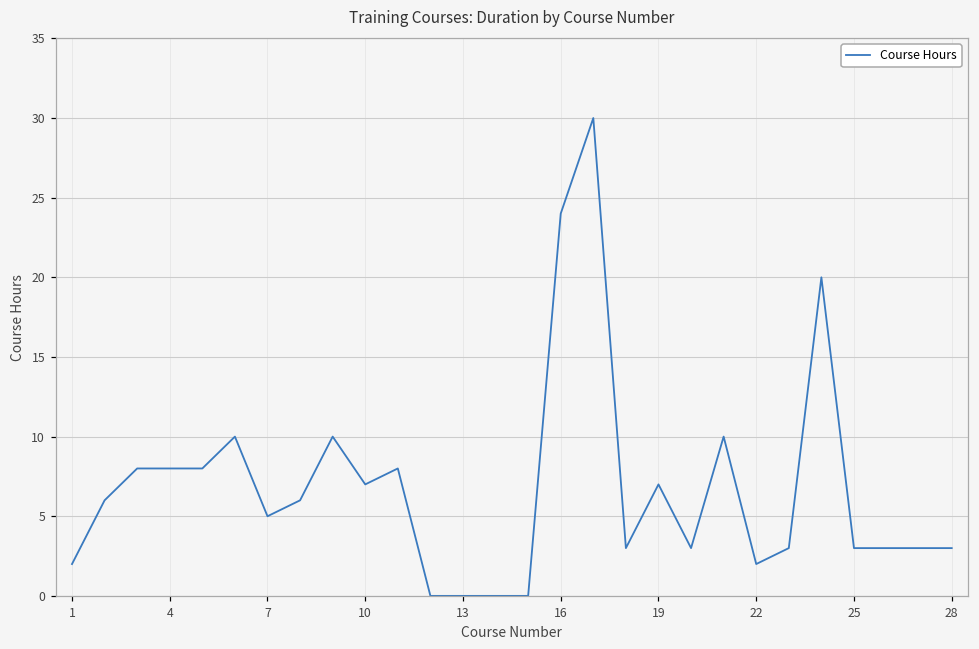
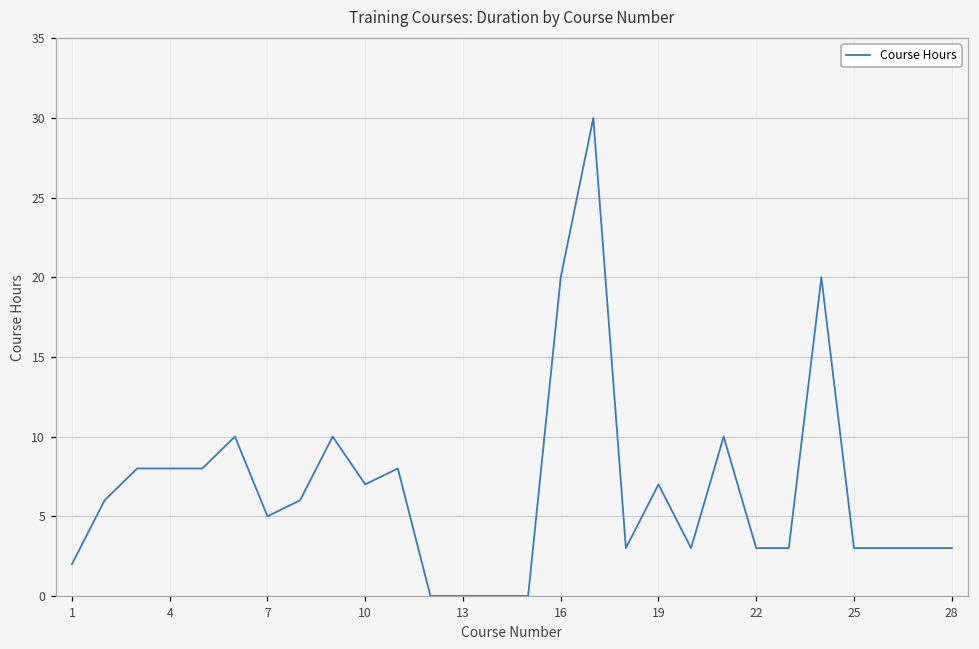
16: 24 -> 20
22: 2 -> 3
